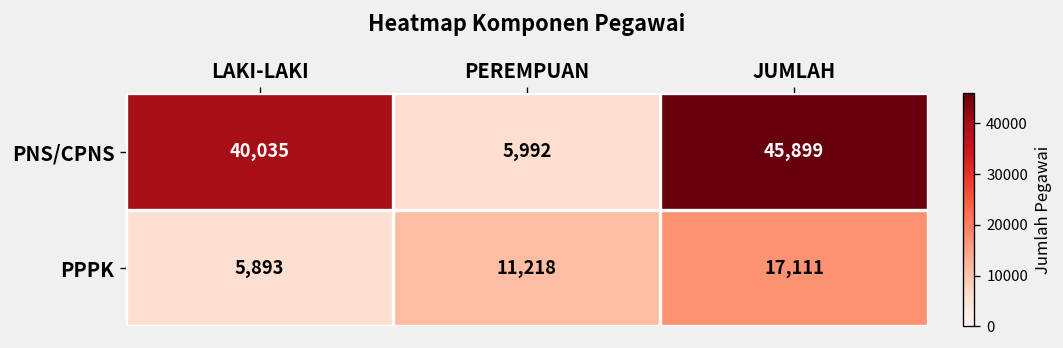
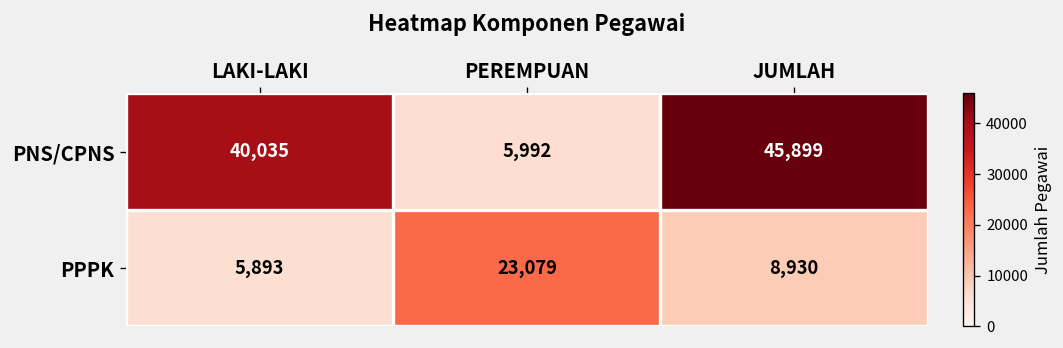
PPPK, PEREMPUAN: 11,218 -> 23,079
PPPK, JUMLAH: 17,111 -> 8,930
